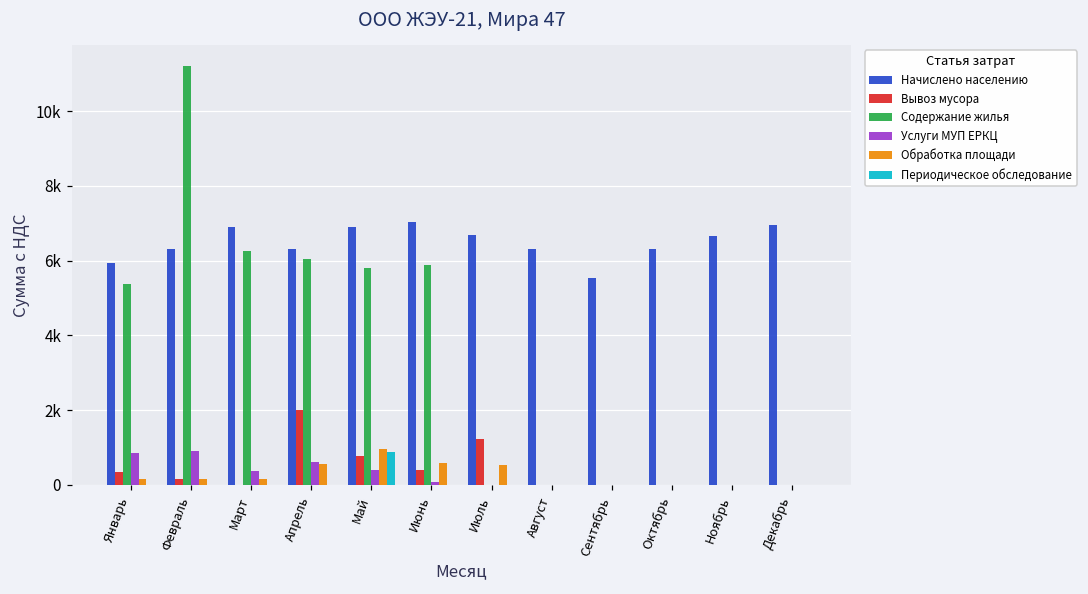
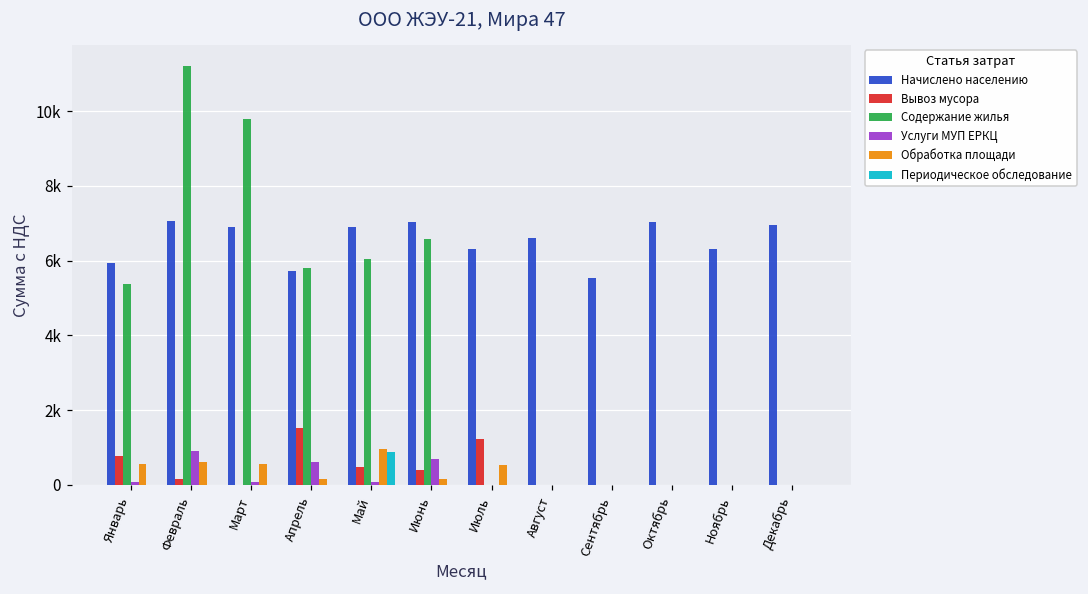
Вывоз мусора, Январь: 400 -> 800
Услуги МУП ЕРКЦ, Январь: 800 -> 100
Обработка площади, Январь: 100 -> 600
Начислено населению, Февраль: 6300 -> 7000
Обработка площади, Февраль: 100 -> 600
Содержание жилья, Март: 6300 -> 9800
Услуги МУП ЕРКЦ, Март: 400 -> 100
Обработка площади, Март: 100 -> 600
Начислено населению, Апрель: 6300 -> 5700
Вывоз мусора, Апрель: 2000 -> 1500
Содержание жилья, Апрель: 6000 -> 5800
Обработка площади, Апрель: 600 -> 100
Вывоз мусора, Май: 800 -> 500
Содержание жилья, Май: 5800 -> 6100
Услуги МУП ЕРКЦ, Май: 400 -> 100
Содержание жилья, Июнь: 5900 -> 6600
Услуги МУП ЕРКЦ, Июнь: 100 -> 700
Обработка площади, Июнь: 600 -> 100
Начислено населению, Июль: 6700 -> 6300
Начислено населению, Август: 6300 -> 6600
Начислено населению, Октябрь: 6300 -> 7000
Начислено населению, Ноябрь: 6600 -> 6300
